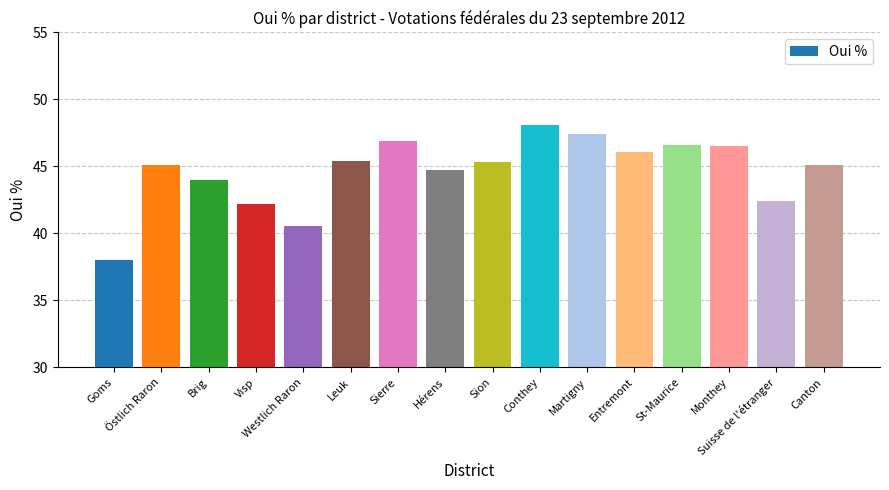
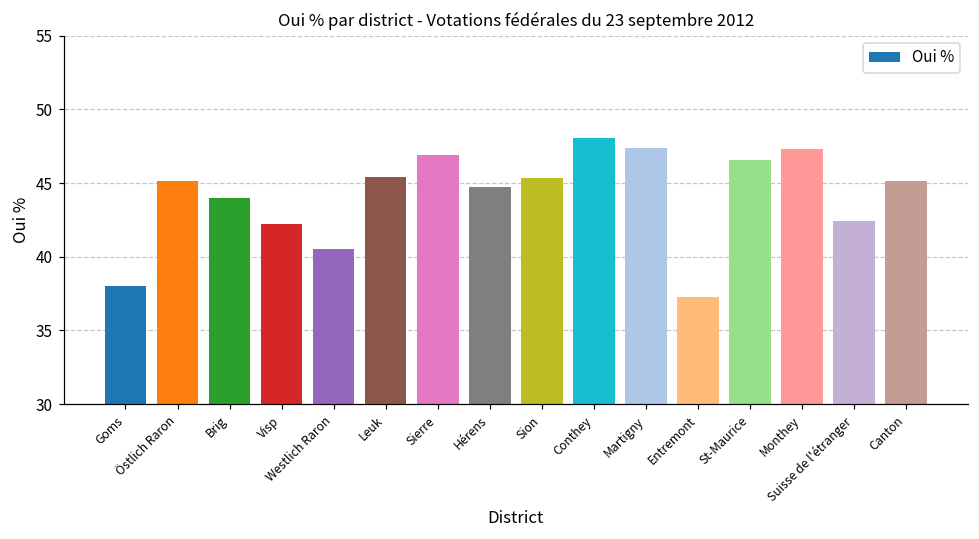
Entremont: 46.1 -> 37.3
Monthey: 46.5 -> 47.3
